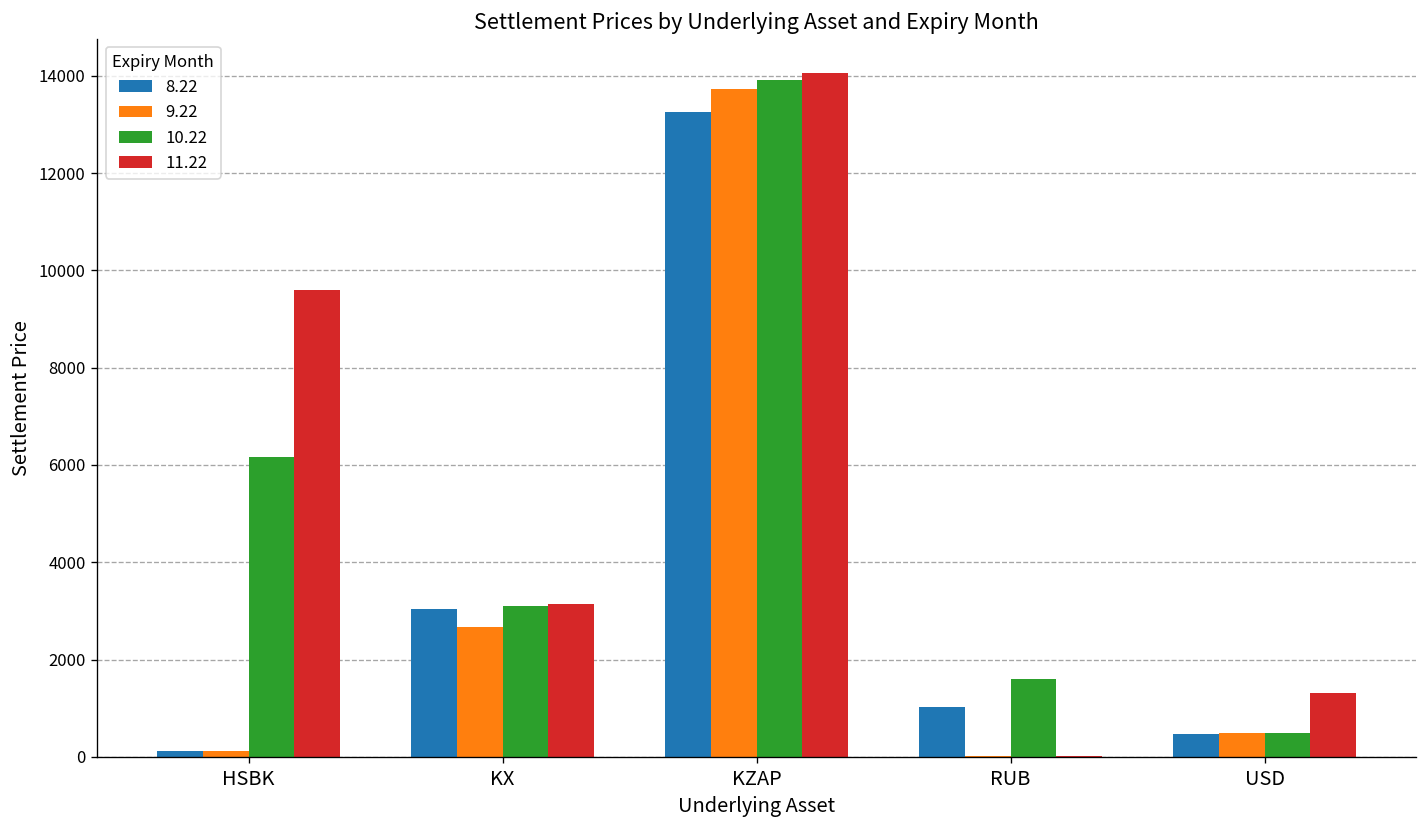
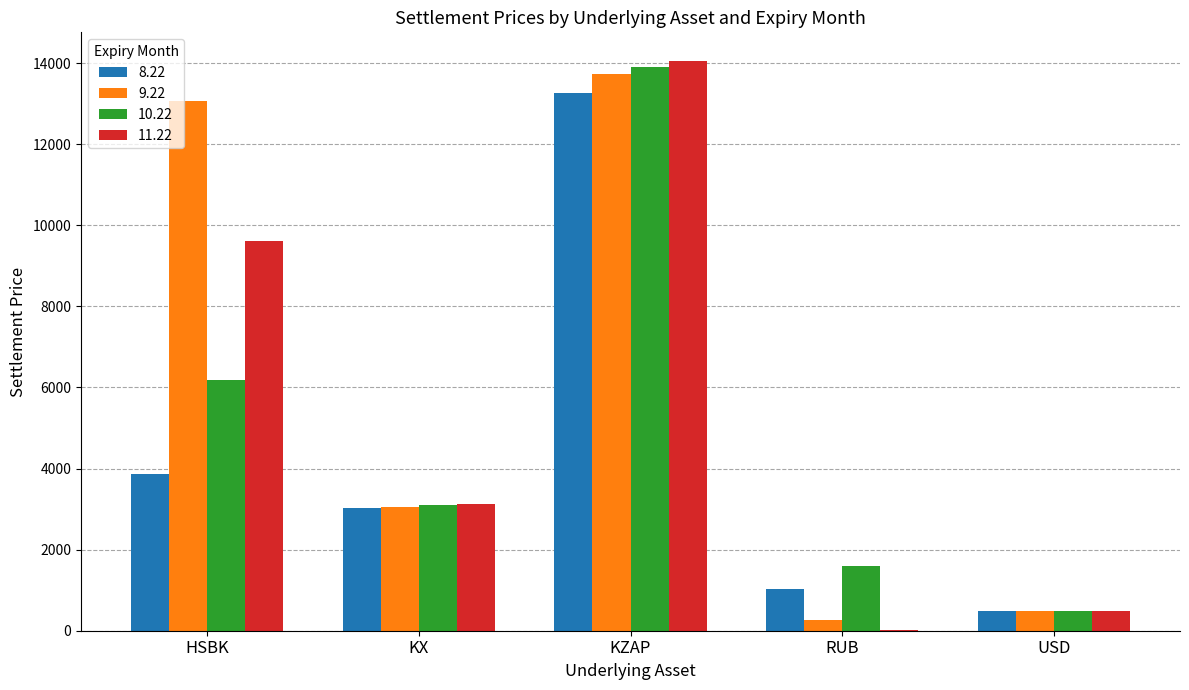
8.22, HSBK: 100 -> 3900
9.22, HSBK: 100 -> 13100
9.22, KX: 2700 -> 3100
9.22, RUB: 0 -> 300
11.22, USD: 1300 -> 500
